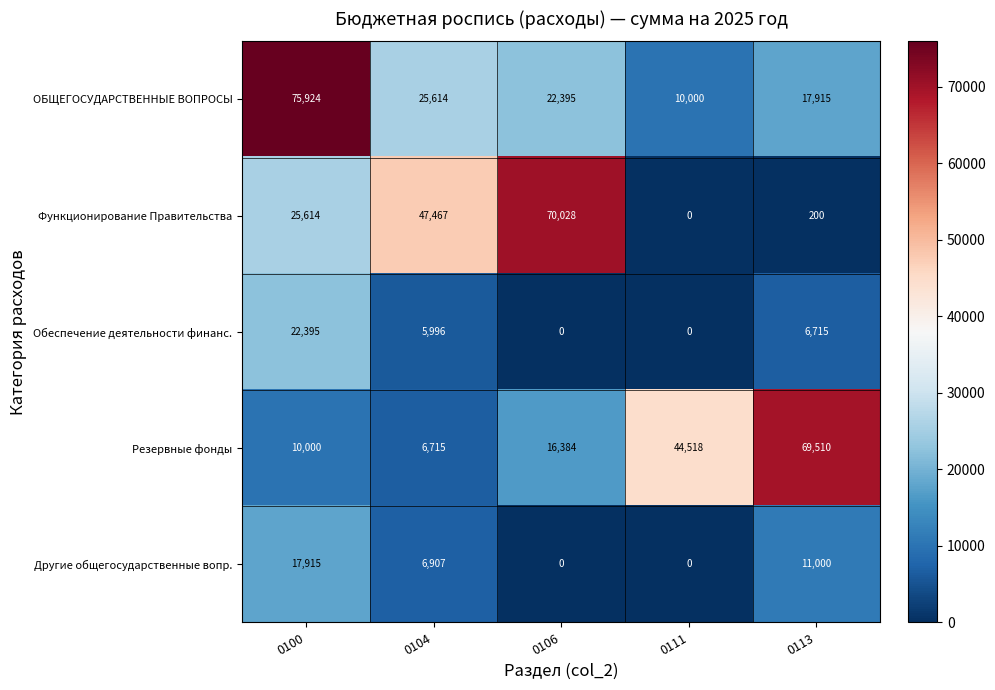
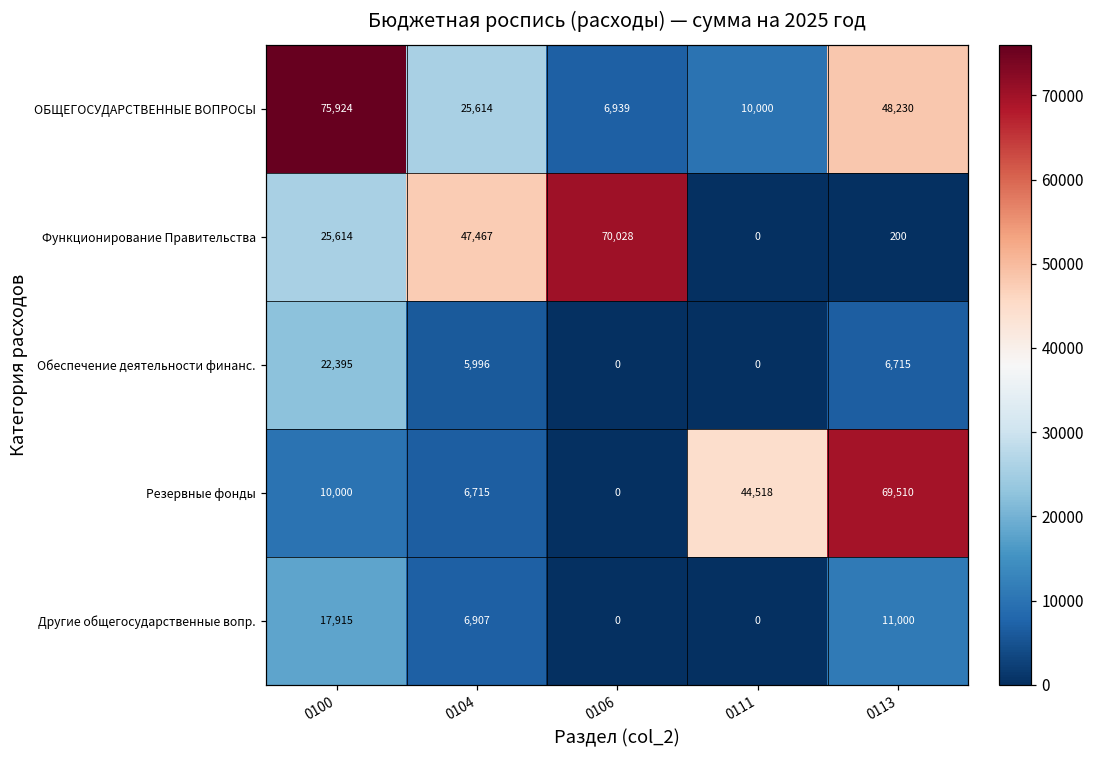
ОБЩЕГОСУДАРСТВЕННЫЕ ВОПРОСЫ, 0106: 22,395 -> 6,939
ОБЩЕГОСУДАРСТВЕННЫЕ ВОПРОСЫ, 0113: 17,915 -> 48,230
Резервные фонды, 0106: 16,384 -> 0
